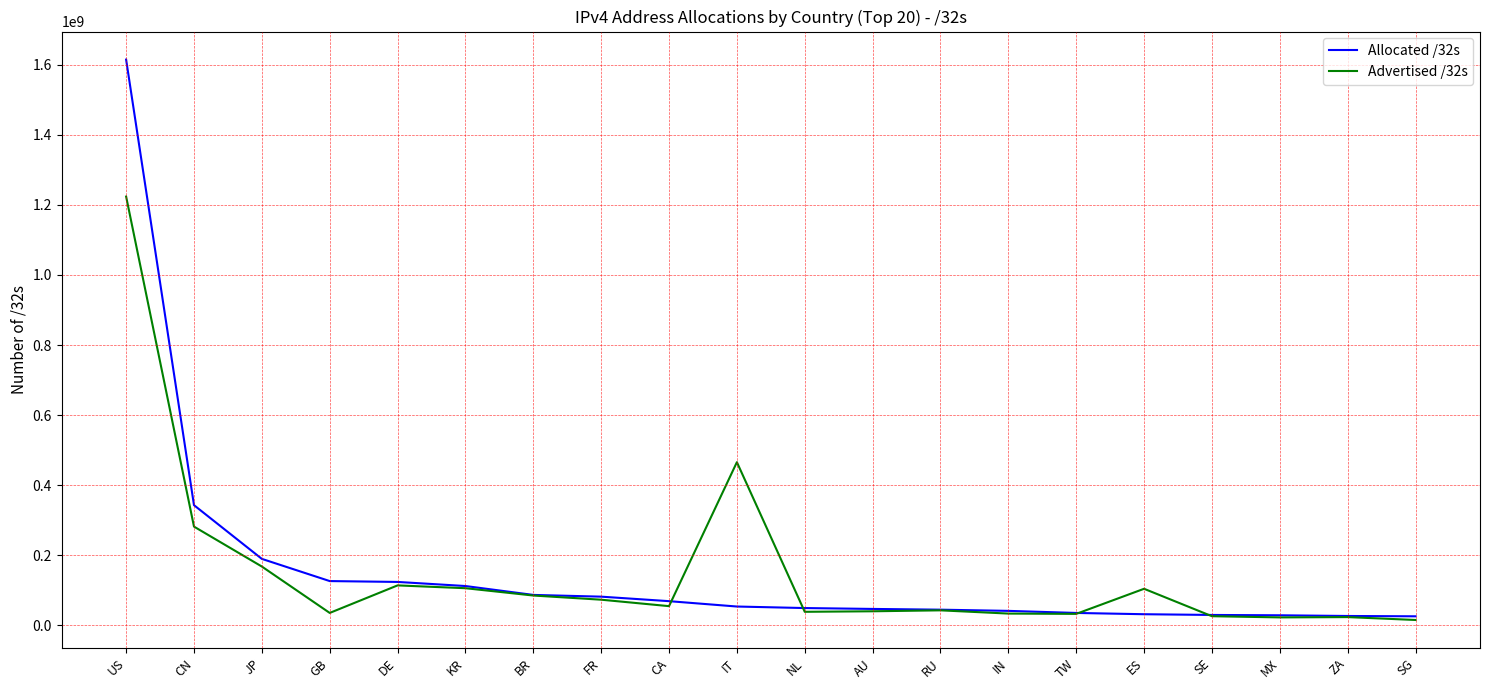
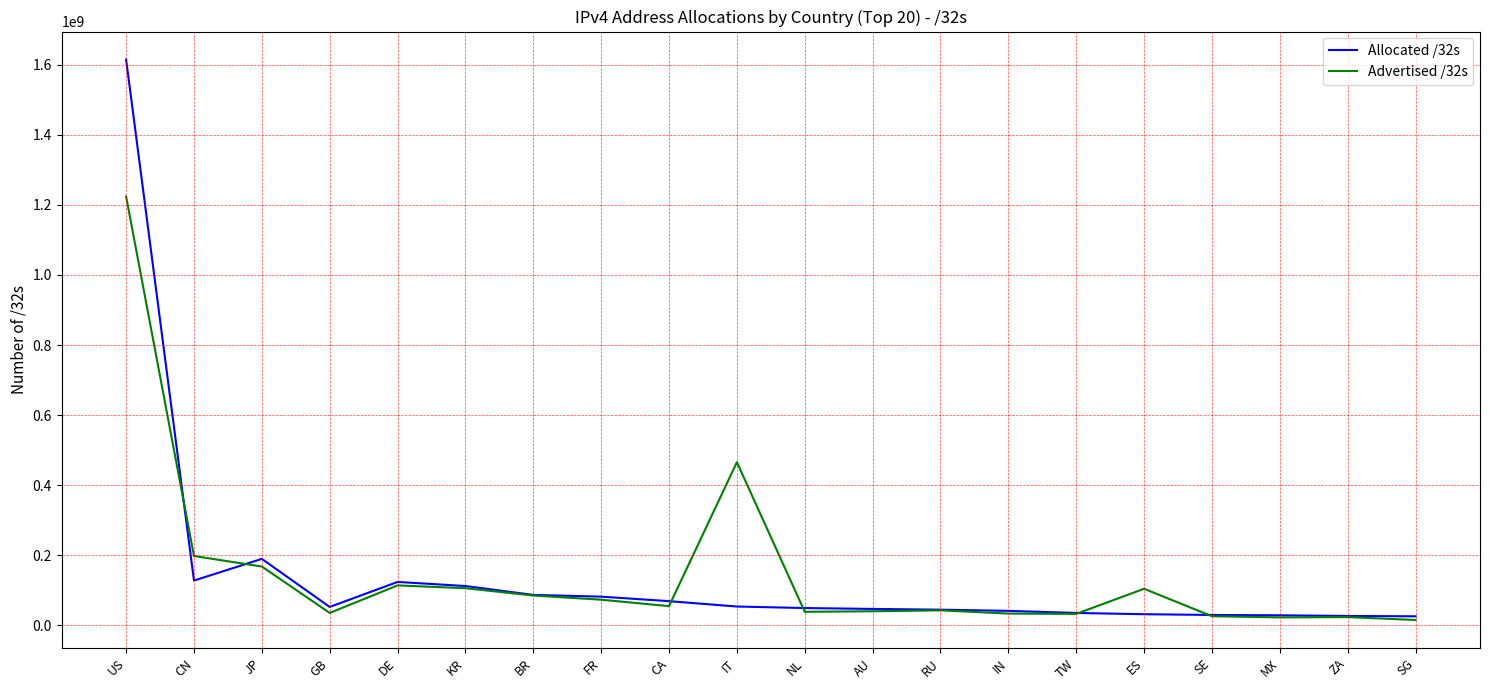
Allocated /32s, CN: 340000000 -> 130000000
Advertised /32s, CN: 280000000 -> 200000000
Allocated /32s, GB: 130000000 -> 50000000
